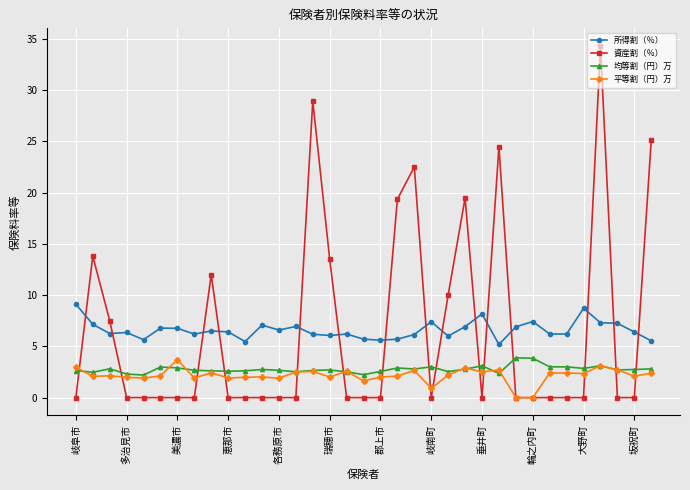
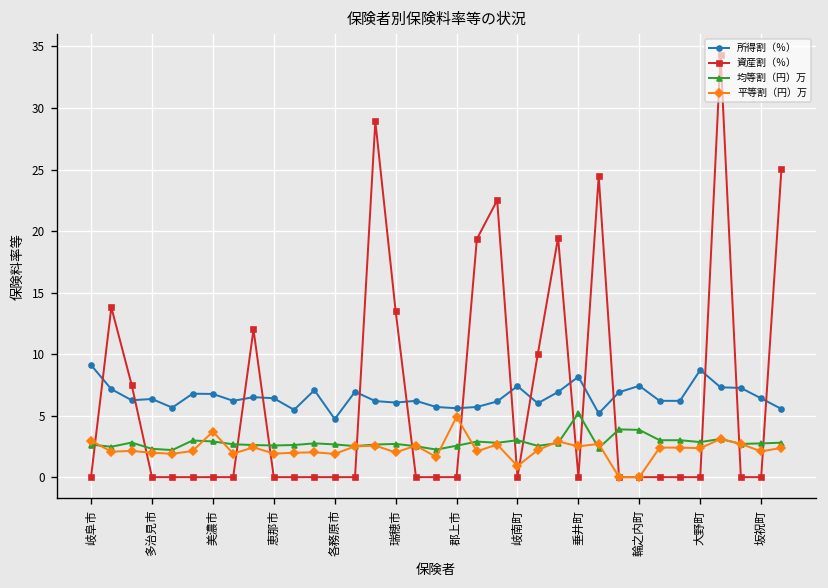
所得割（％）, 各務原市: 6.6 -> 4.7
平等割（円）万, 郡上市: 2.0 -> 4.9
均等割（円）万, 垂井町: 3.1 -> 5.2
